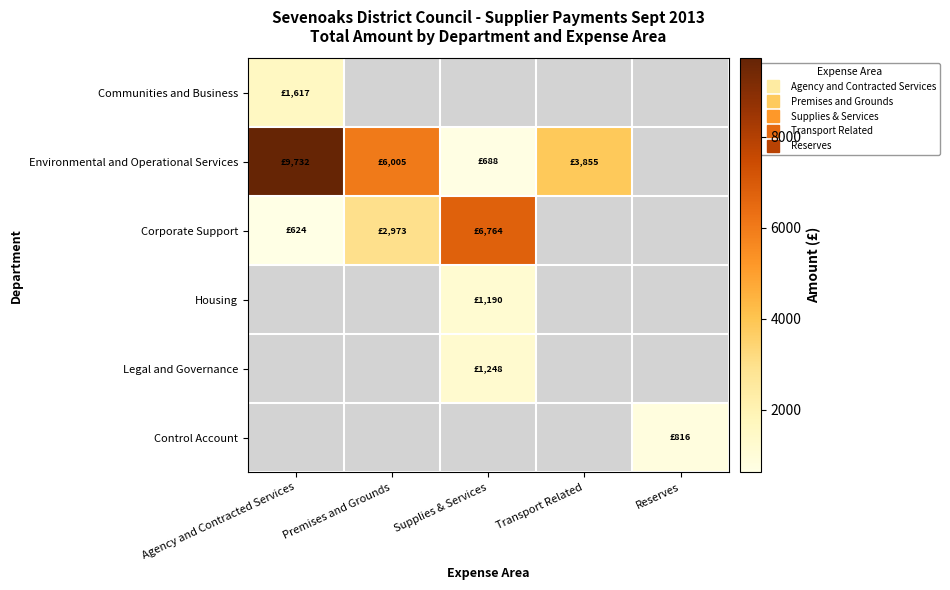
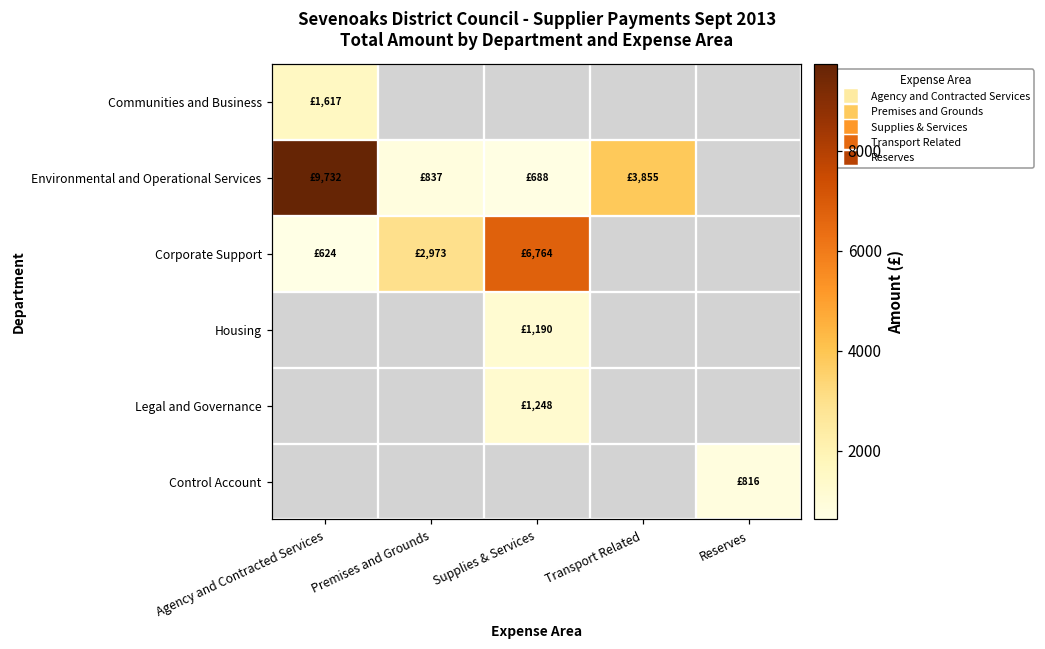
Environmental and Operational Services, Premises and Grounds: £6,005 -> £837
